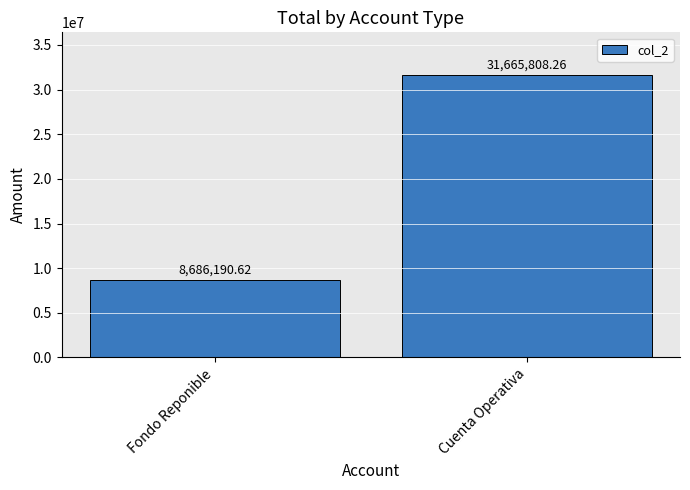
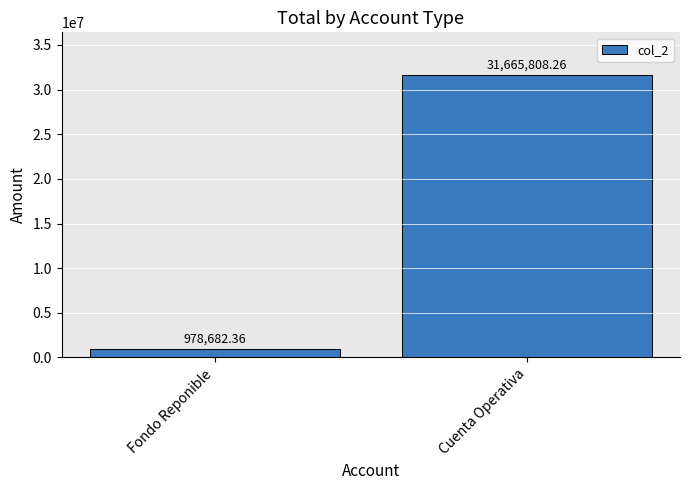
Fondo Reponible: 8,686,190.62 -> 978,682.36
